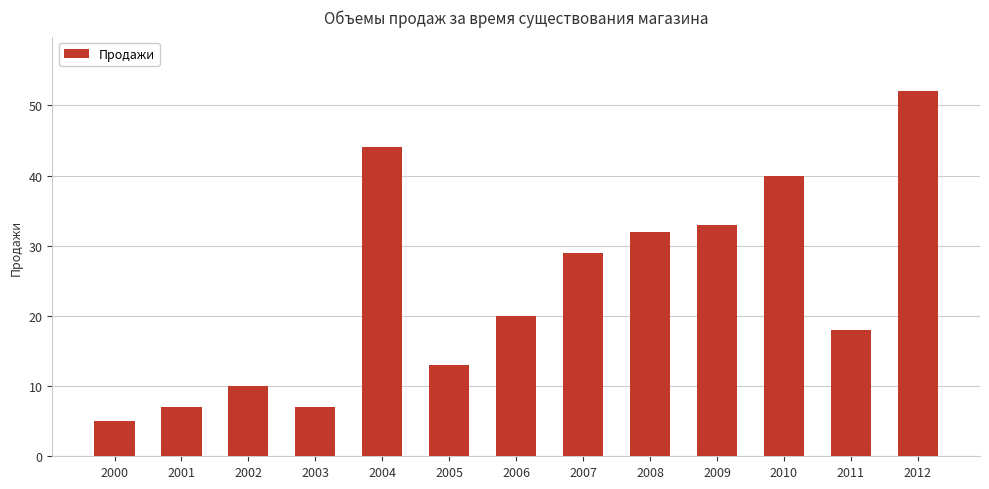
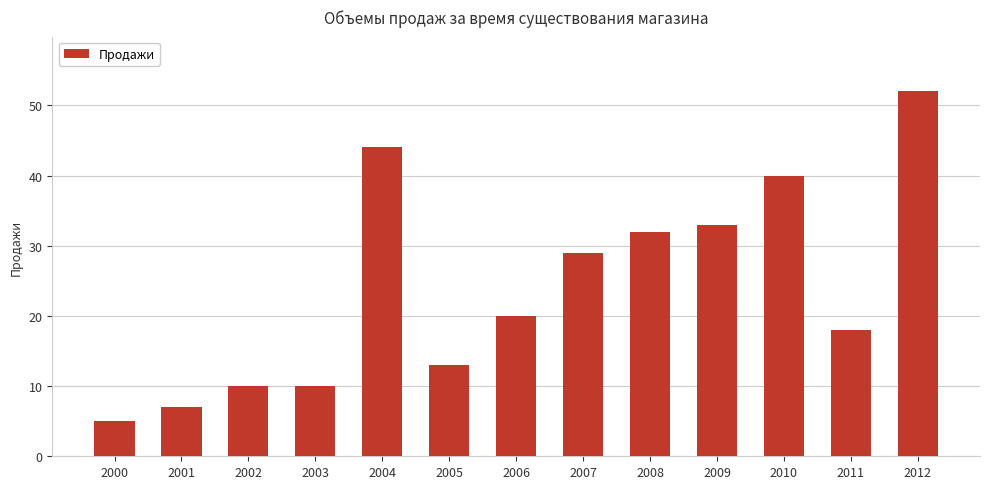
2003: 7 -> 10
